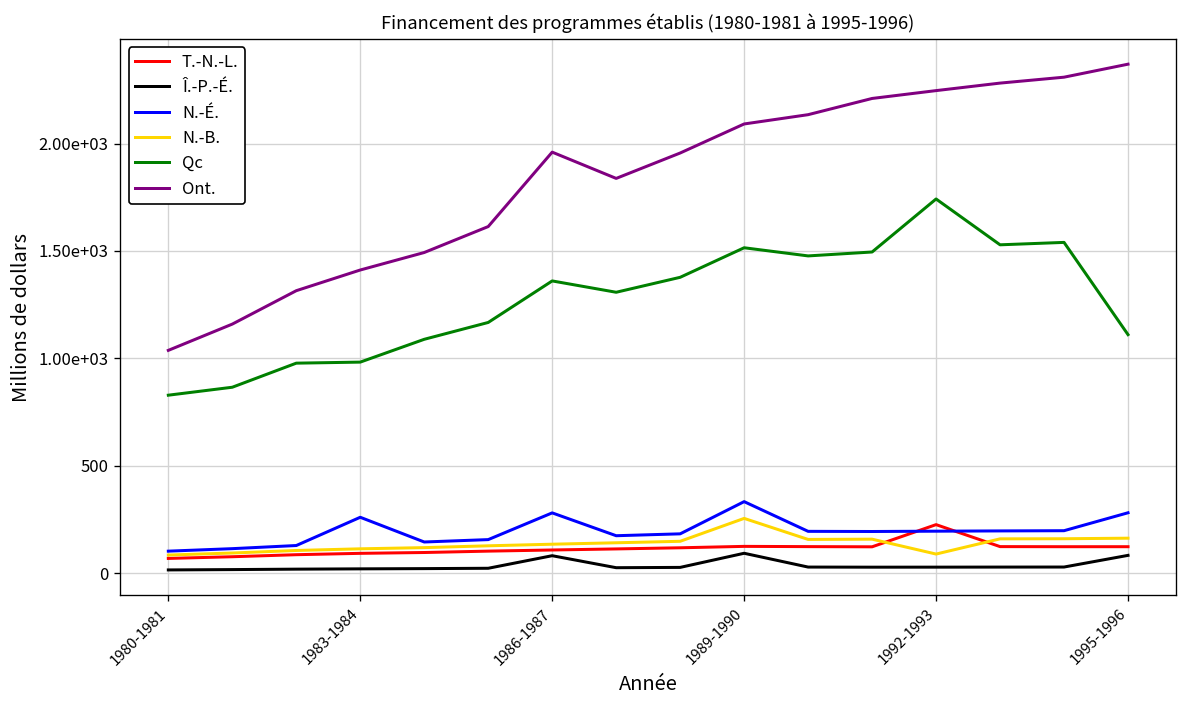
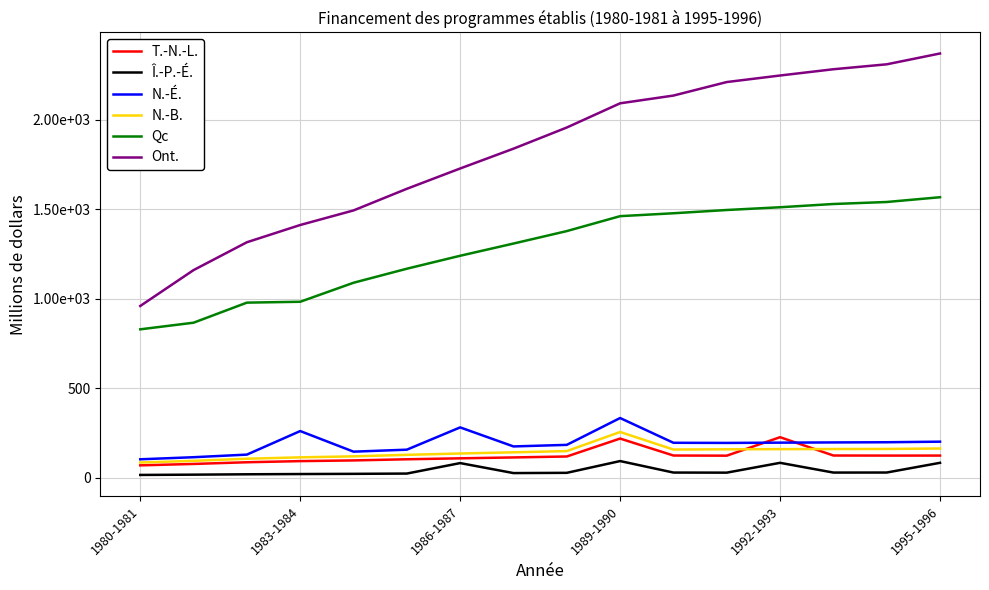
Ont., 1980-1981: 1040 -> 960
Qc, 1986-1987: 1360 -> 1240
Ont., 1986-1987: 1960 -> 1730
T.-N.-L., 1989-1990: 120 -> 220
Qc, 1989-1990: 1510 -> 1460
Î.-P.-É., 1992-1993: 30 -> 80
N.-B., 1992-1993: 90 -> 160
Qc, 1992-1993: 1740 -> 1510
N.-É., 1995-1996: 280 -> 200
Qc, 1995-1996: 1110 -> 1570
